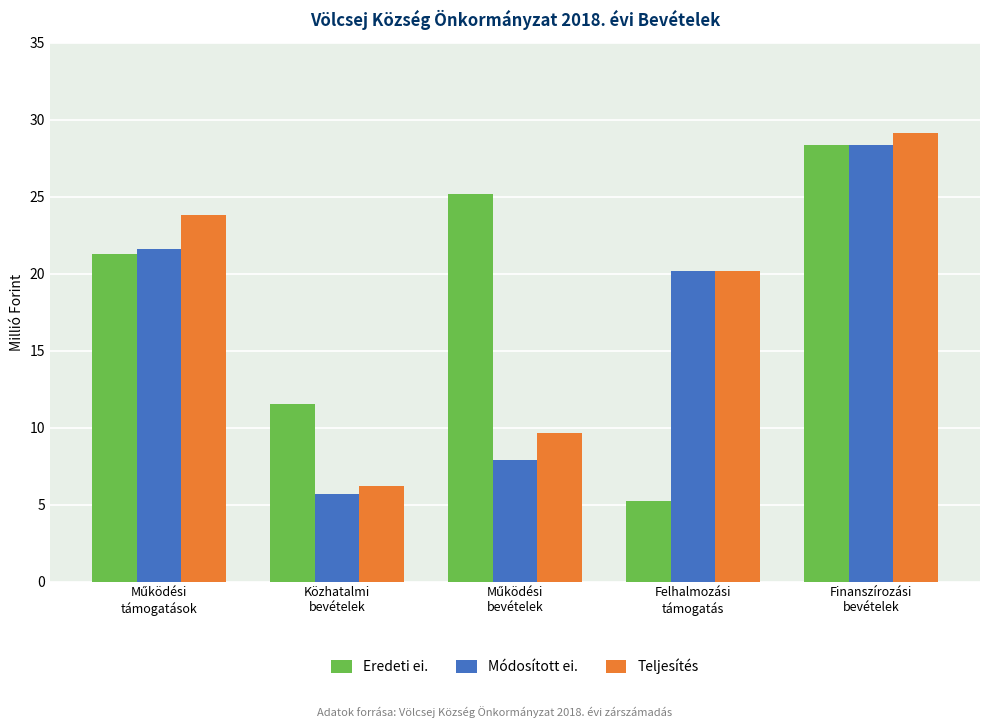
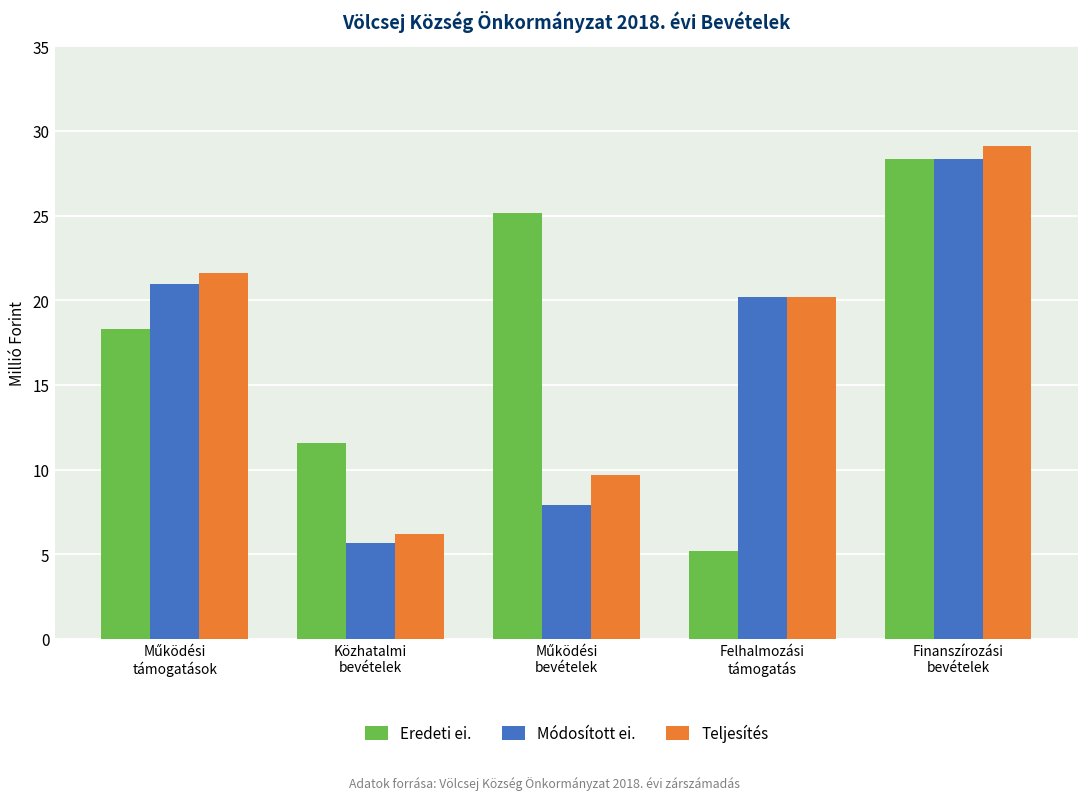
Eredeti ei., Működési támogatások: 21.3 -> 18.3
Módosított ei., Működési támogatások: 21.6 -> 21.0
Teljesítés, Működési támogatások: 23.8 -> 21.6
